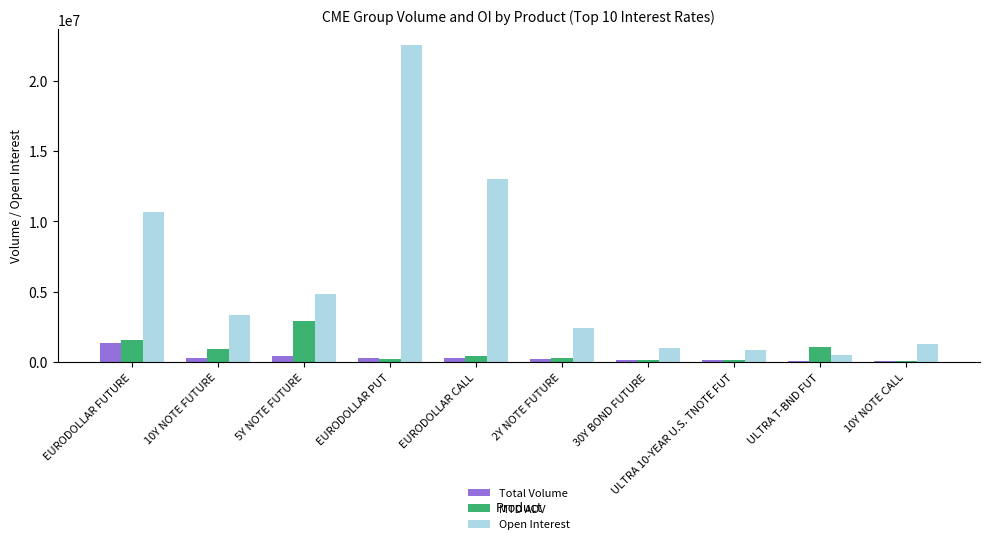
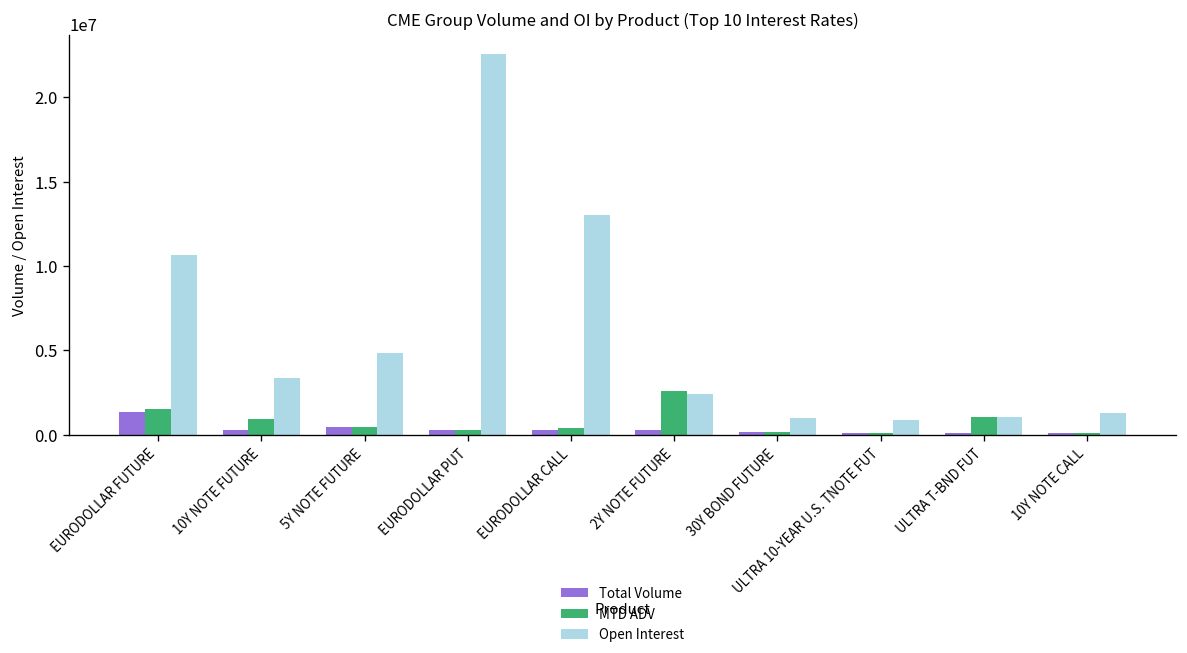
MTD ADV, 5Y NOTE FUTURE: 2900000 -> 500000
MTD ADV, 2Y NOTE FUTURE: 300000 -> 2600000
Open Interest, ULTRA T-BND FUT: 500000 -> 1000000
